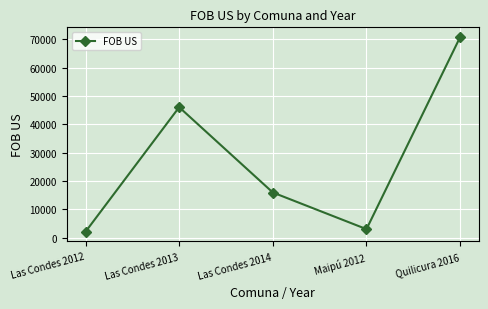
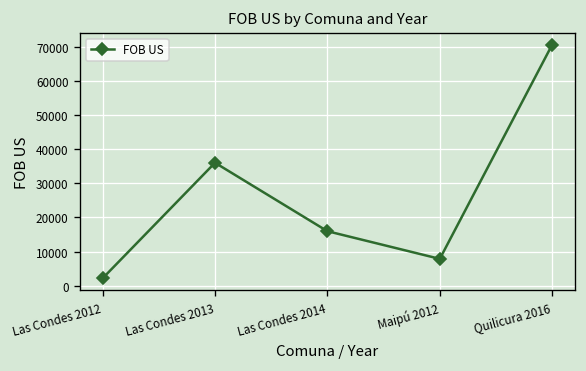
Las Condes 2013: 46000 -> 36000
Maipú 2012: 3000 -> 8000
